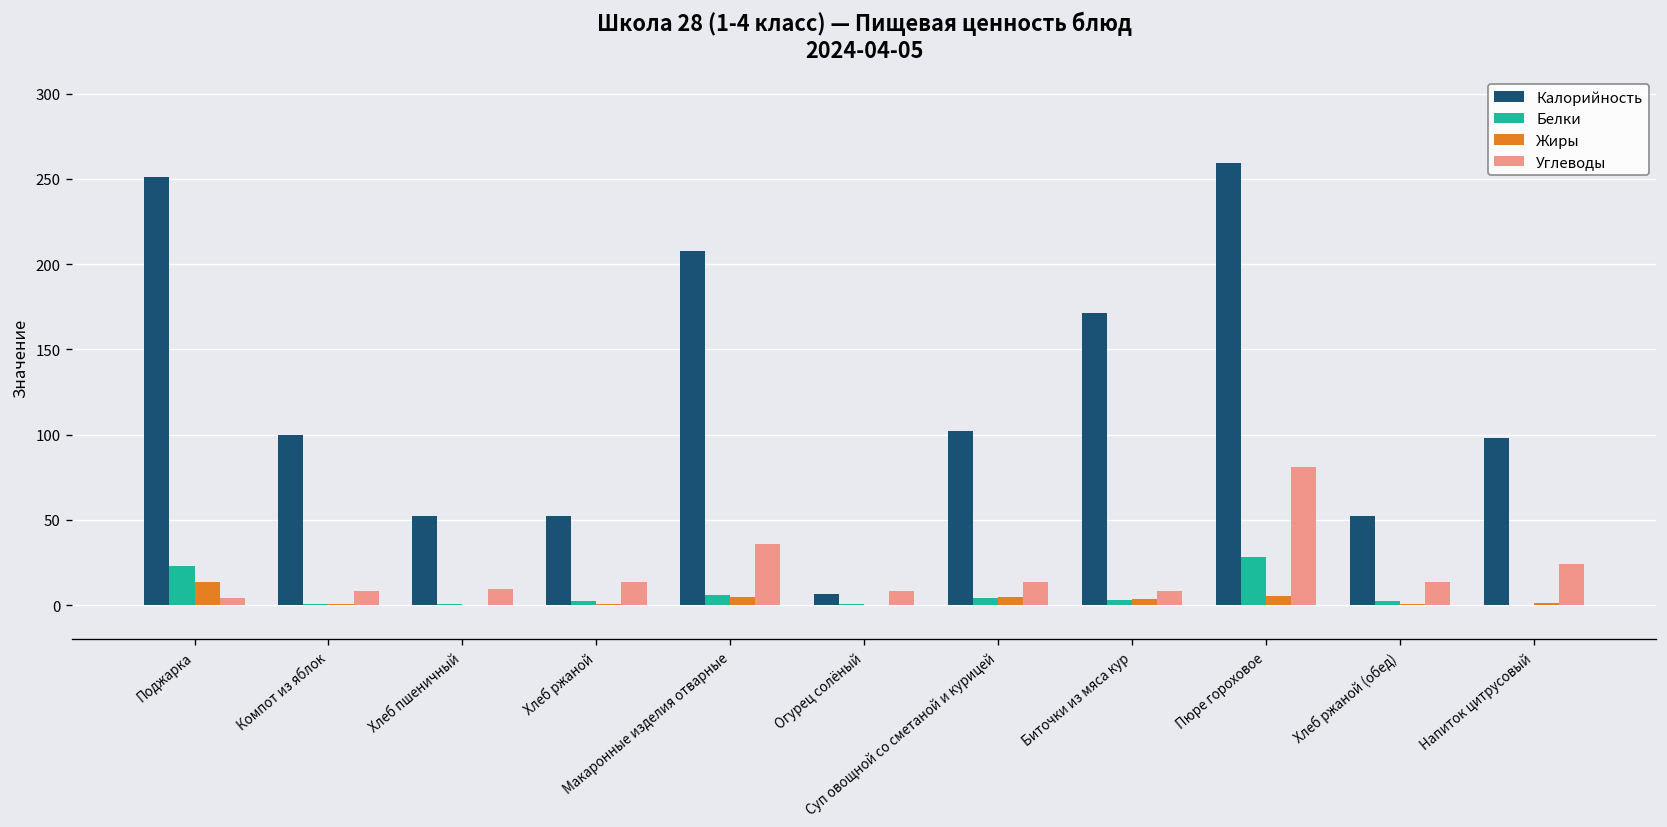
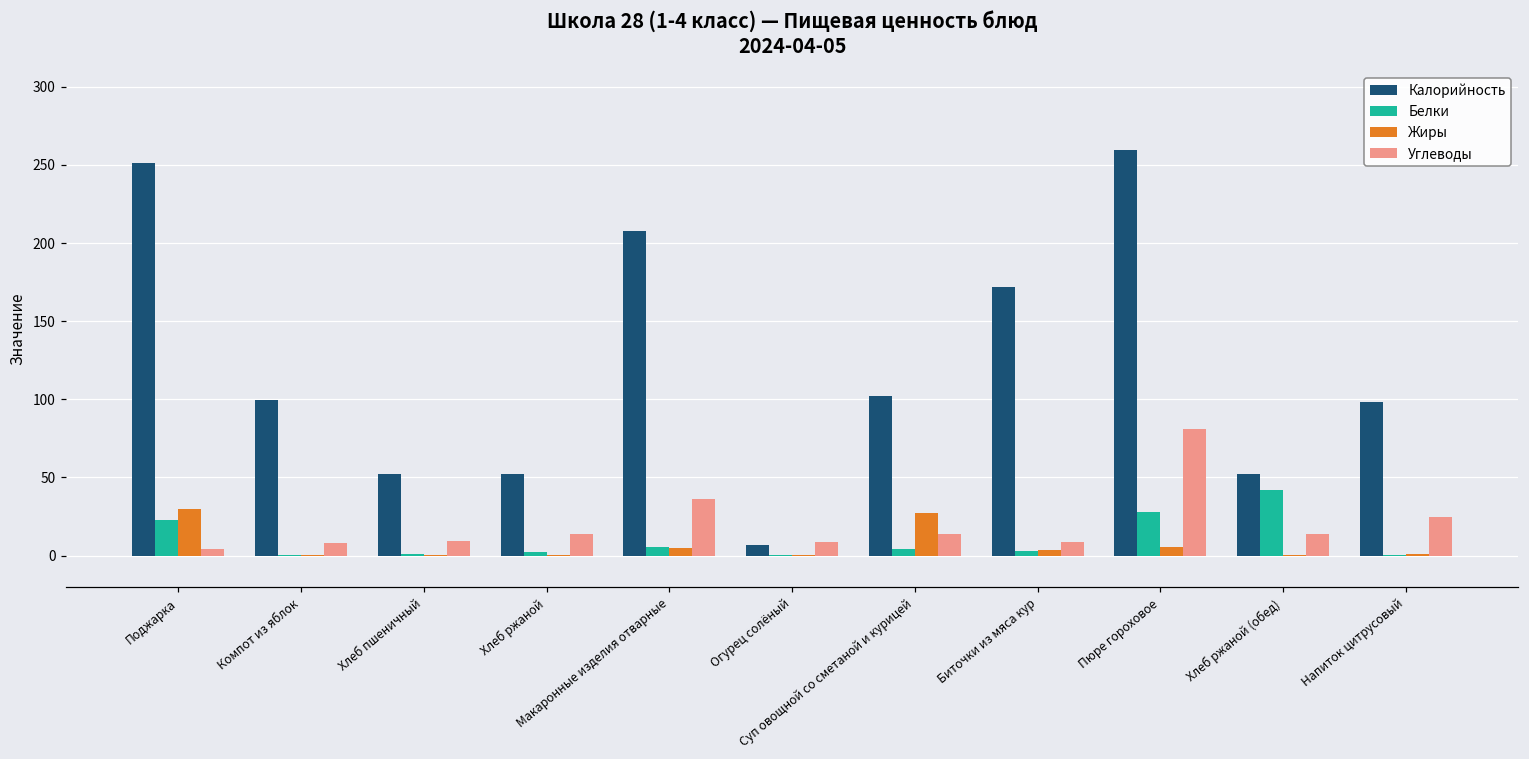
Жиры, Поджарка: 13 -> 30
Жиры, Суп овощной со сметаной и курицей: 5 -> 27
Белки, Хлеб ржаной (обед): 2 -> 42
